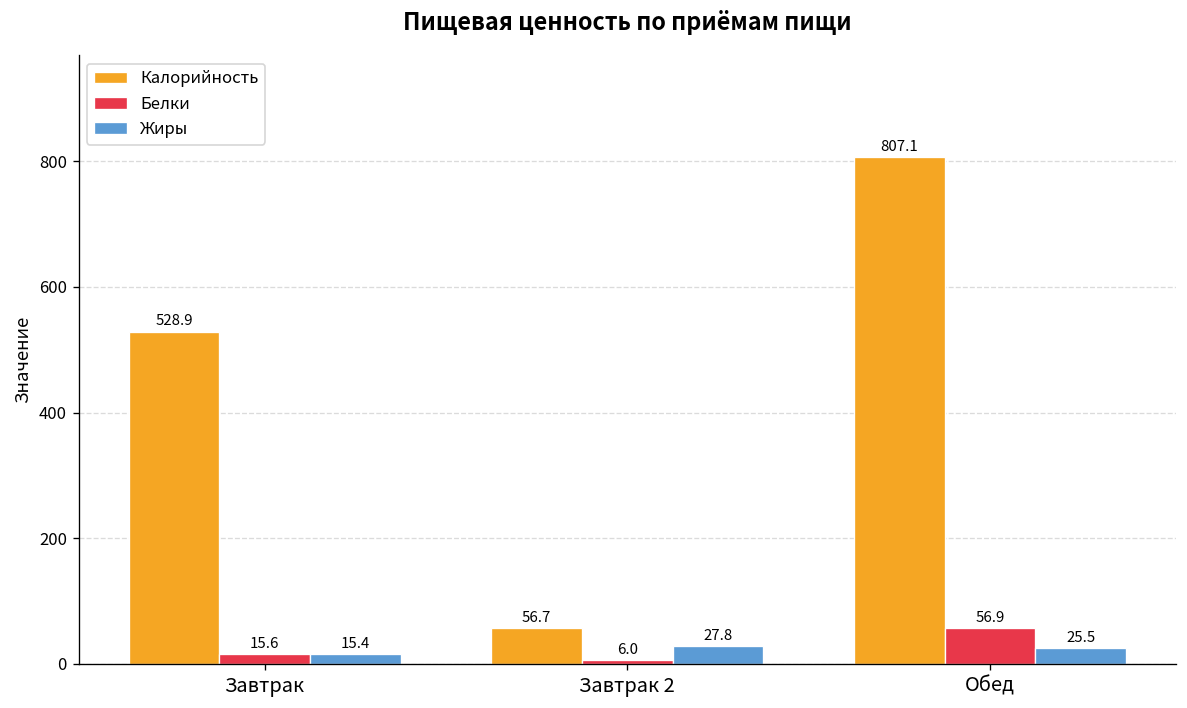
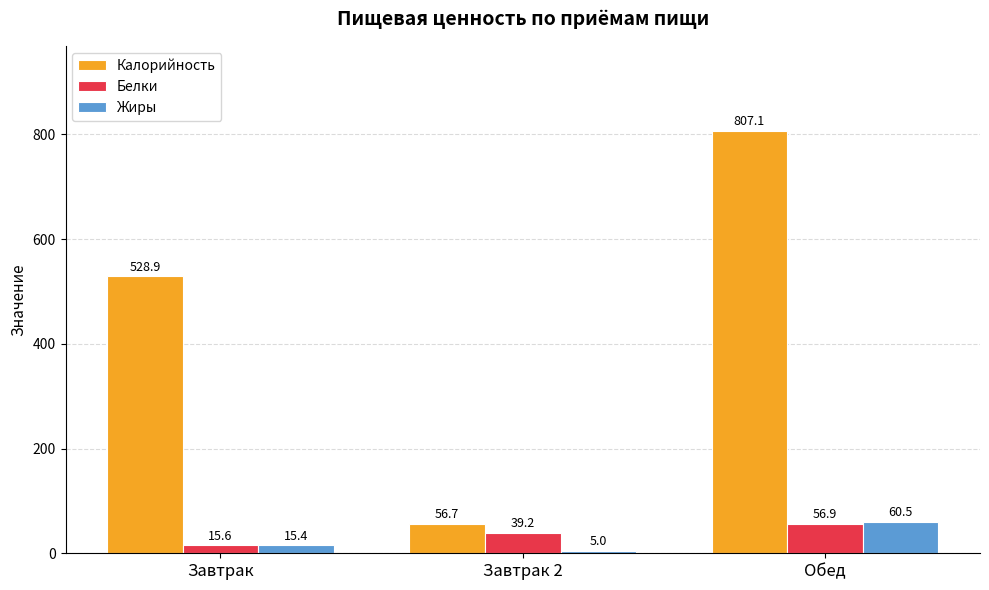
Белки, Завтрак 2: 6.0 -> 39.2
Жиры, Завтрак 2: 27.8 -> 5.0
Жиры, Обед: 25.5 -> 60.5
